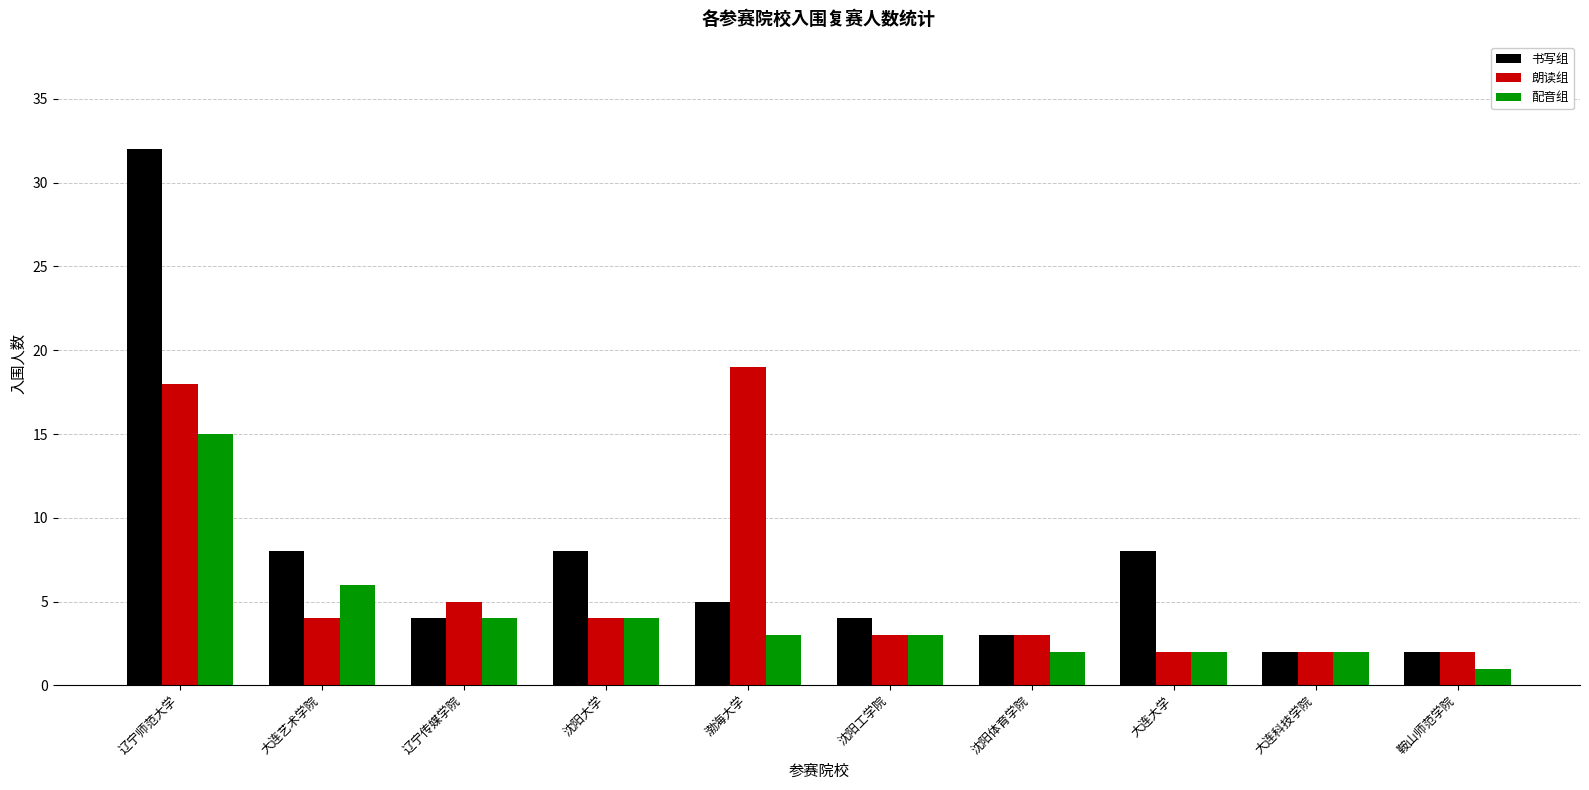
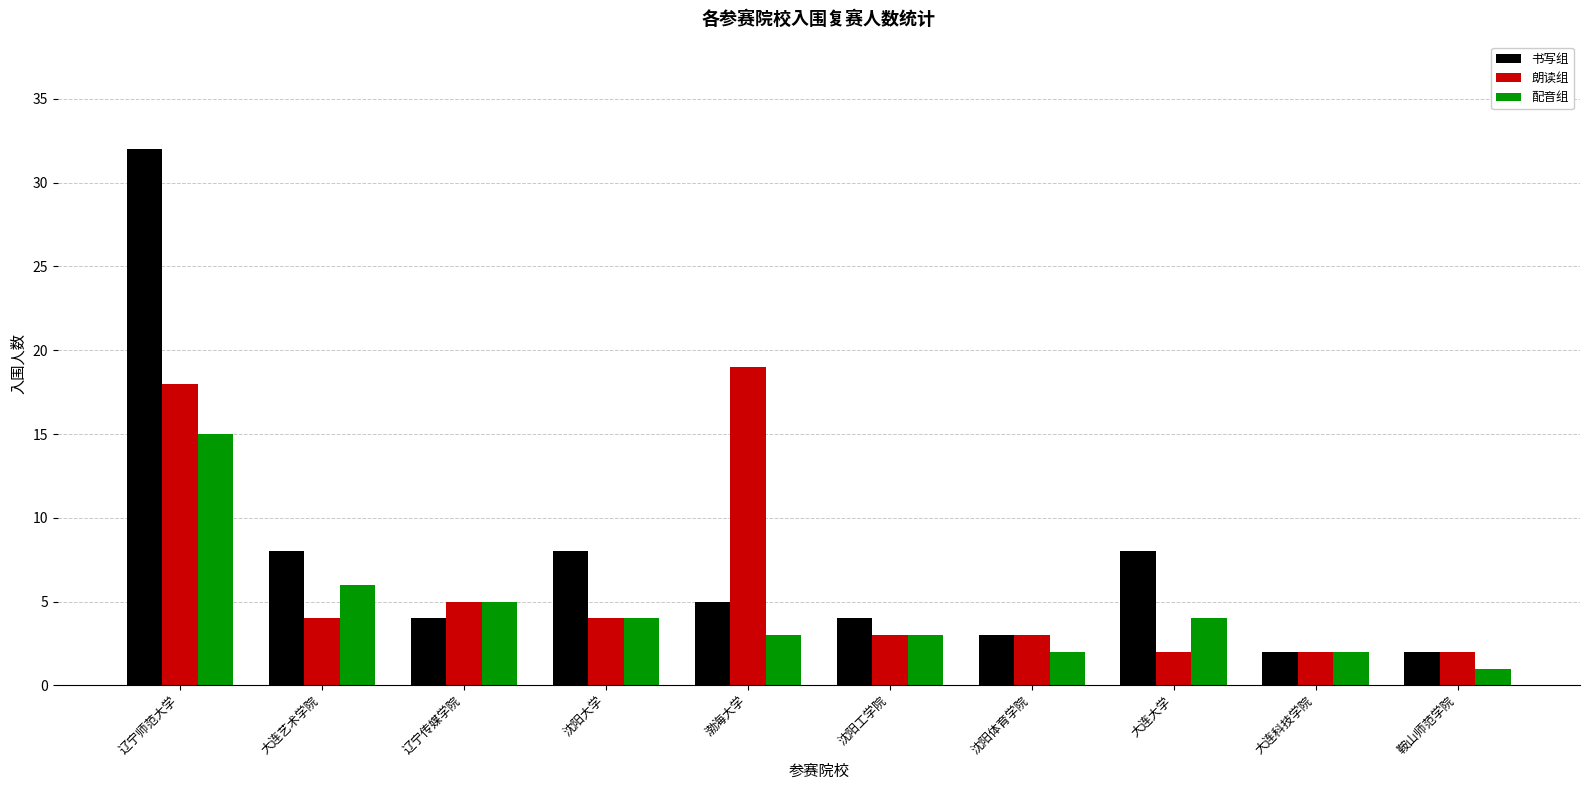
配音组, 辽宁传媒学院: 4 -> 5
配音组, 大连大学: 2 -> 4
